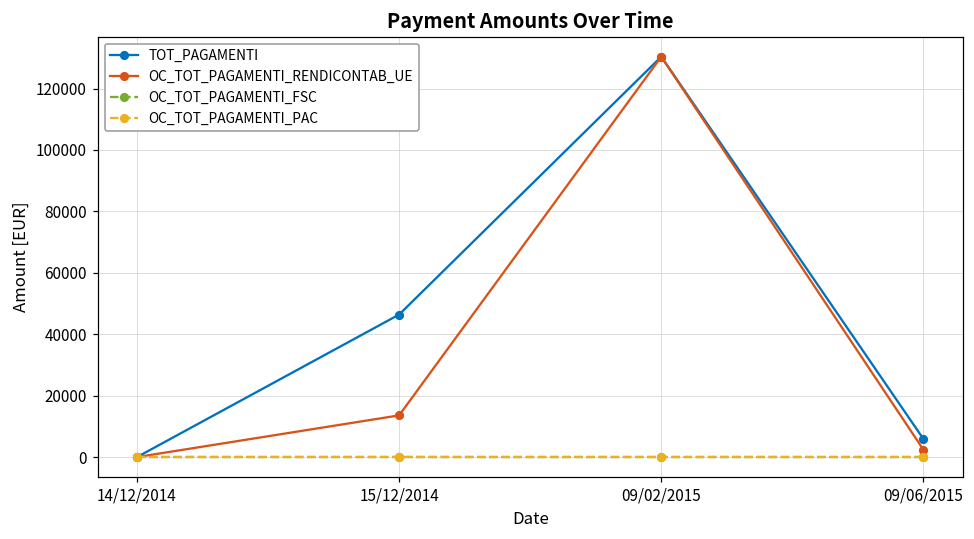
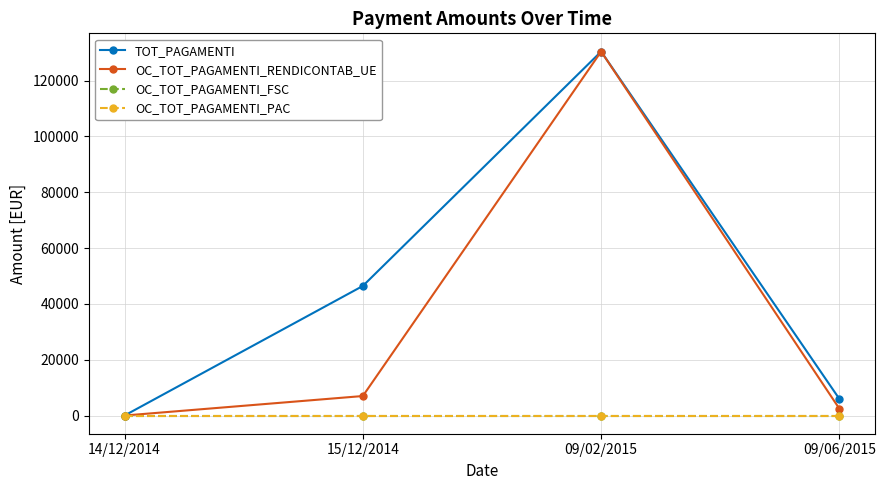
OC_TOT_PAGAMENTI_RENDICONTAB_UE, 15/12/2014: 14000 -> 7000
